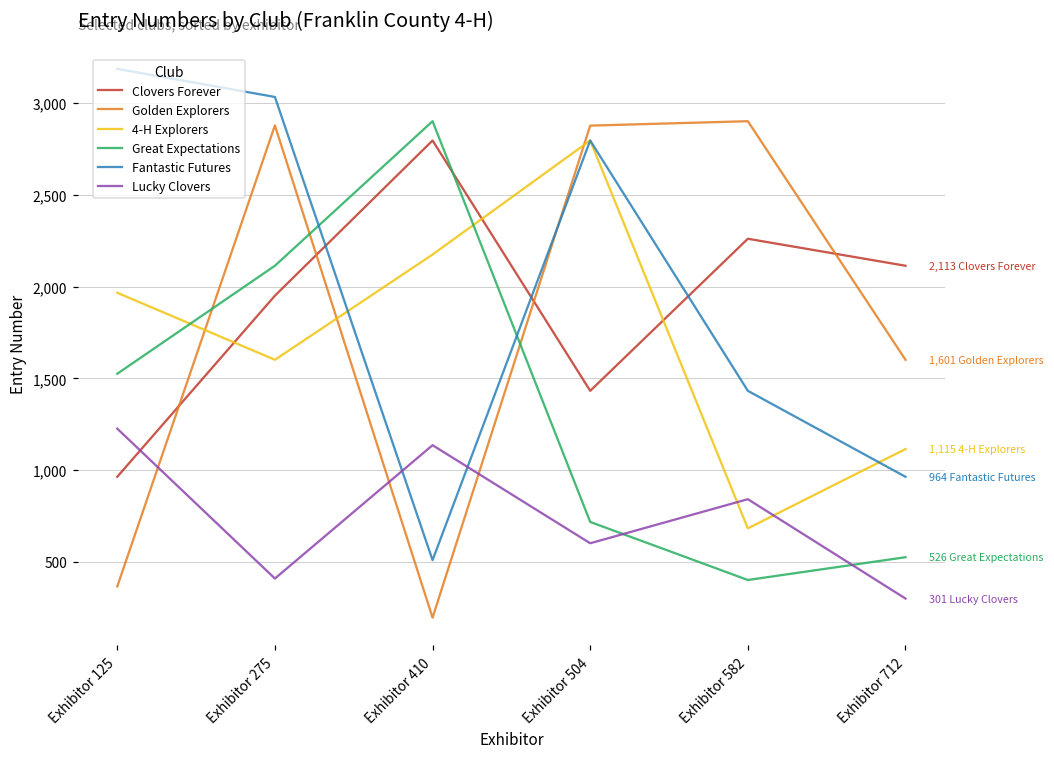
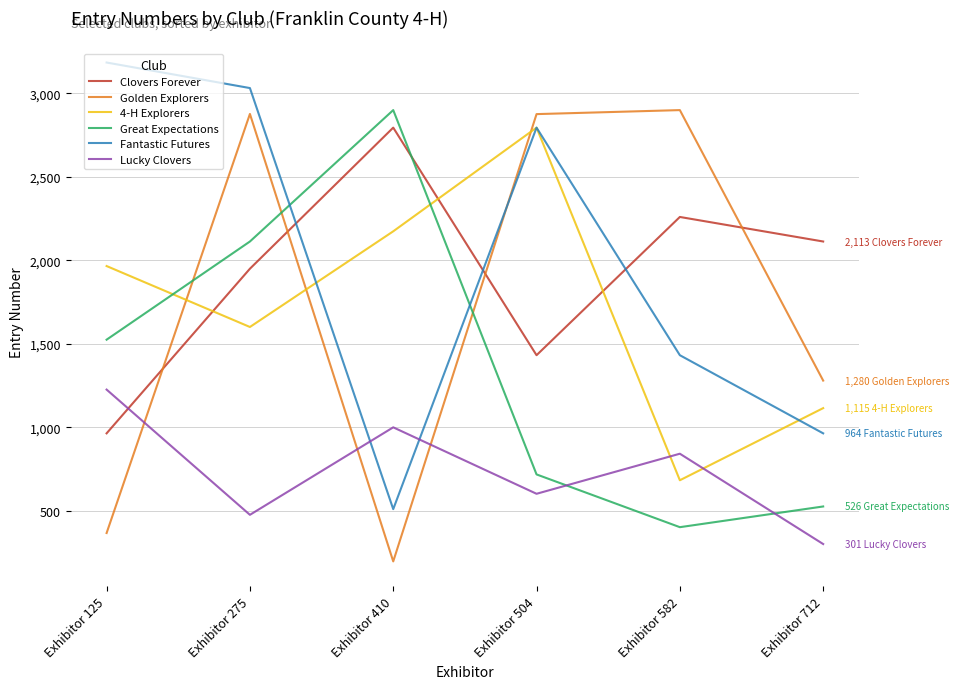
Lucky Clovers, Exhibitor 275: 410 -> 480
Lucky Clovers, Exhibitor 410: 1,140 -> 1,000
Golden Explorers, Exhibitor 712: 1,601 -> 1,280
